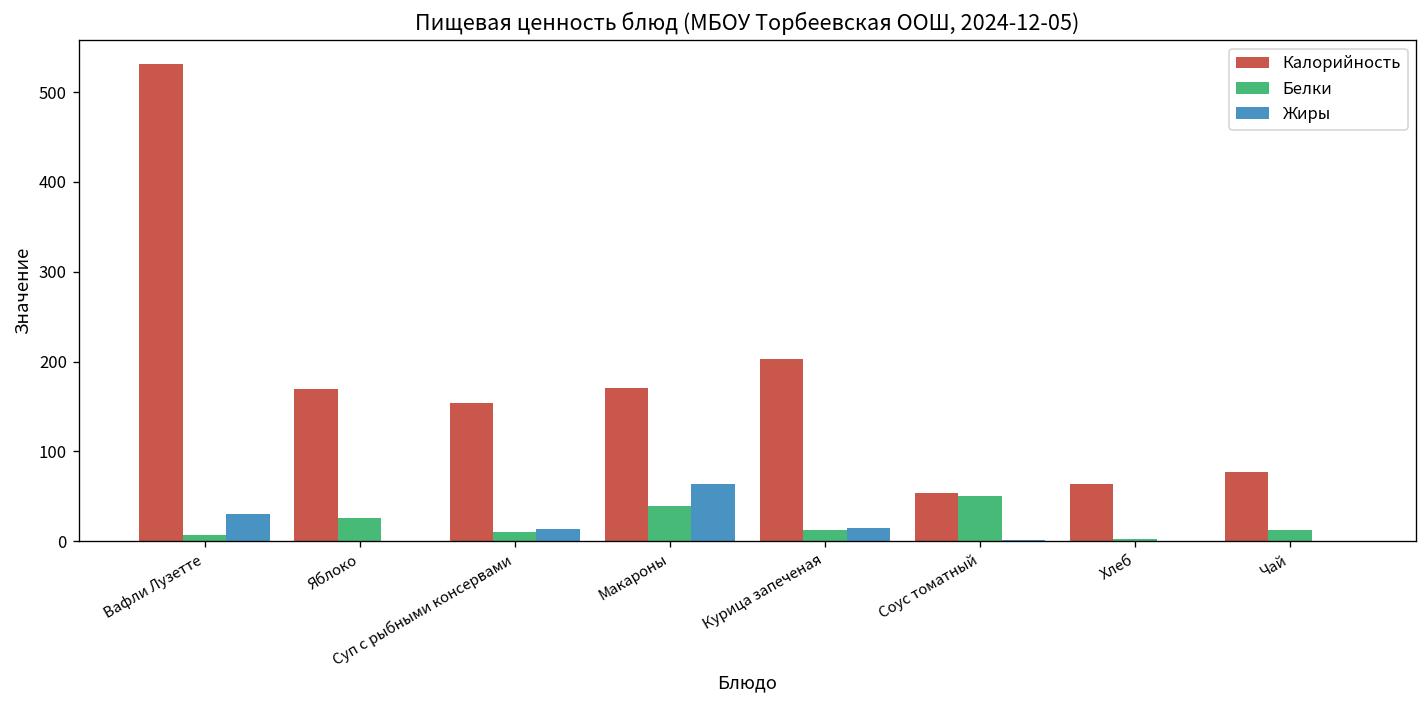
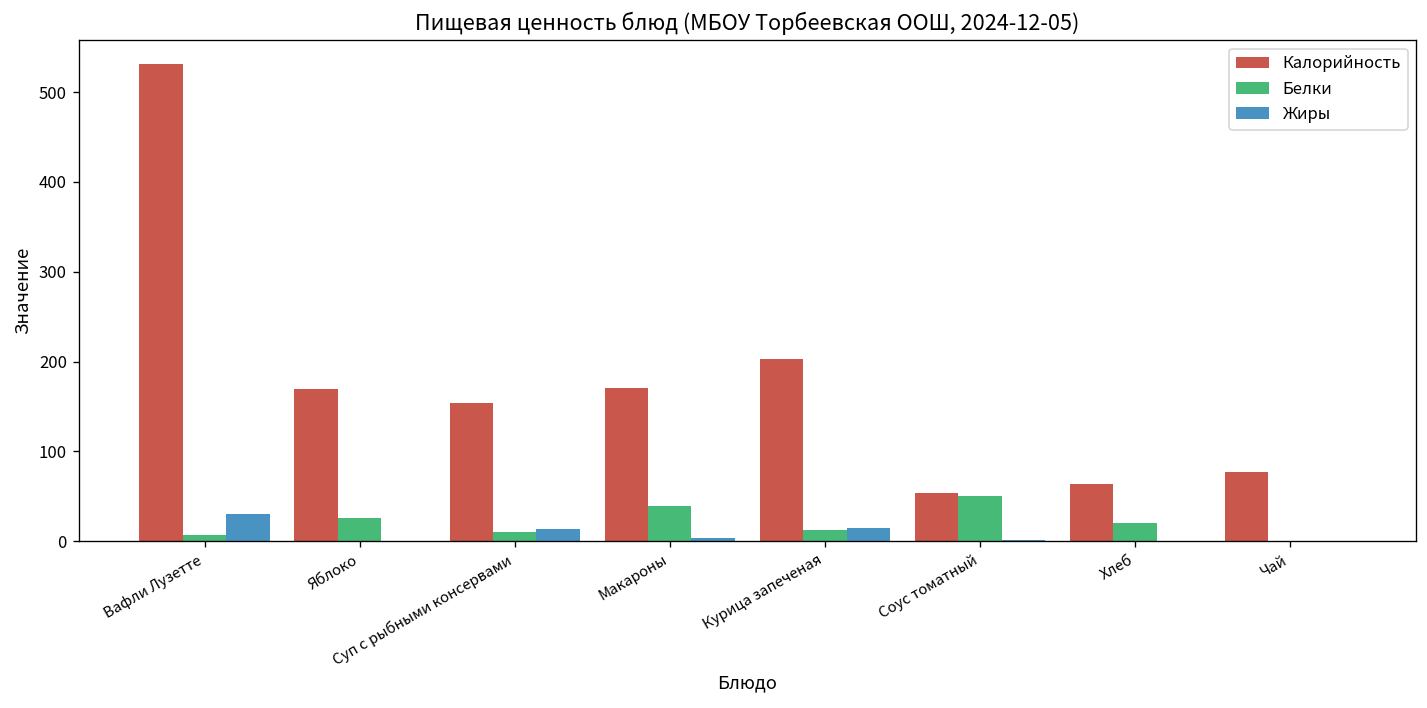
Жиры, Макароны: 60 -> 0
Белки, Хлеб: 0 -> 20
Белки, Чай: 10 -> 0
